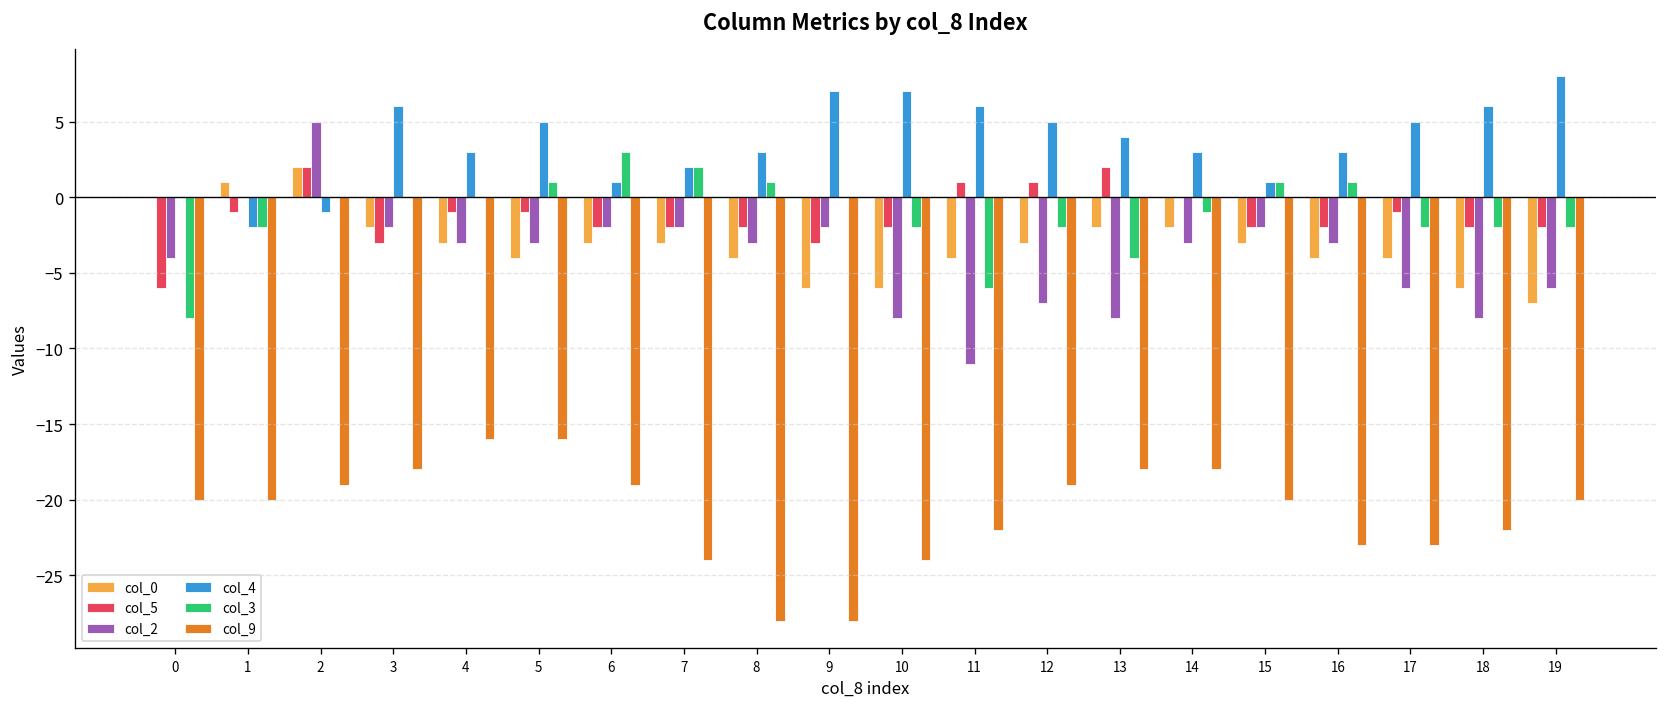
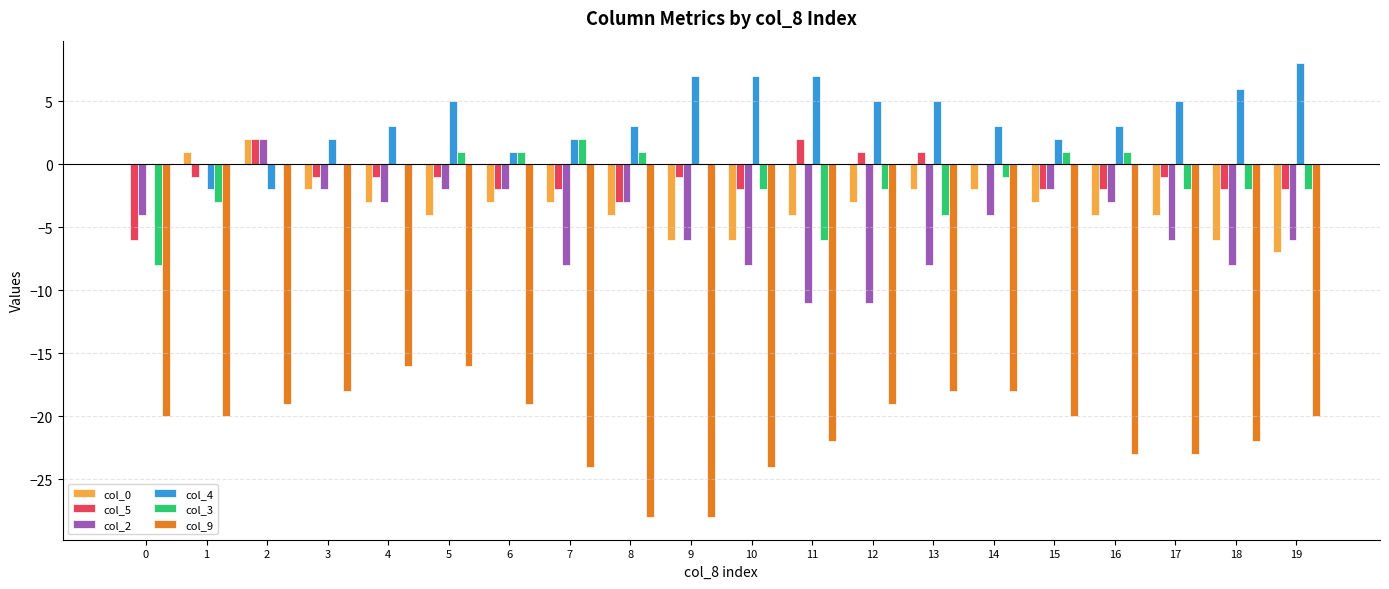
col_3, 1: -2 -> -3
col_2, 2: 5 -> 2
col_4, 2: -1 -> -2
col_5, 3: -3 -> -1
col_4, 3: 6 -> 2
col_2, 5: -3 -> -2
col_3, 6: 3 -> 1
col_2, 7: -2 -> -8
col_5, 8: -2 -> -3
col_5, 9: -3 -> -1
col_2, 9: -2 -> -6
col_5, 11: 1 -> 2
col_4, 11: 6 -> 7
col_2, 12: -7 -> -11
col_5, 13: 2 -> 1
col_4, 13: 4 -> 5
col_2, 14: -3 -> -4
col_4, 15: 1 -> 2
